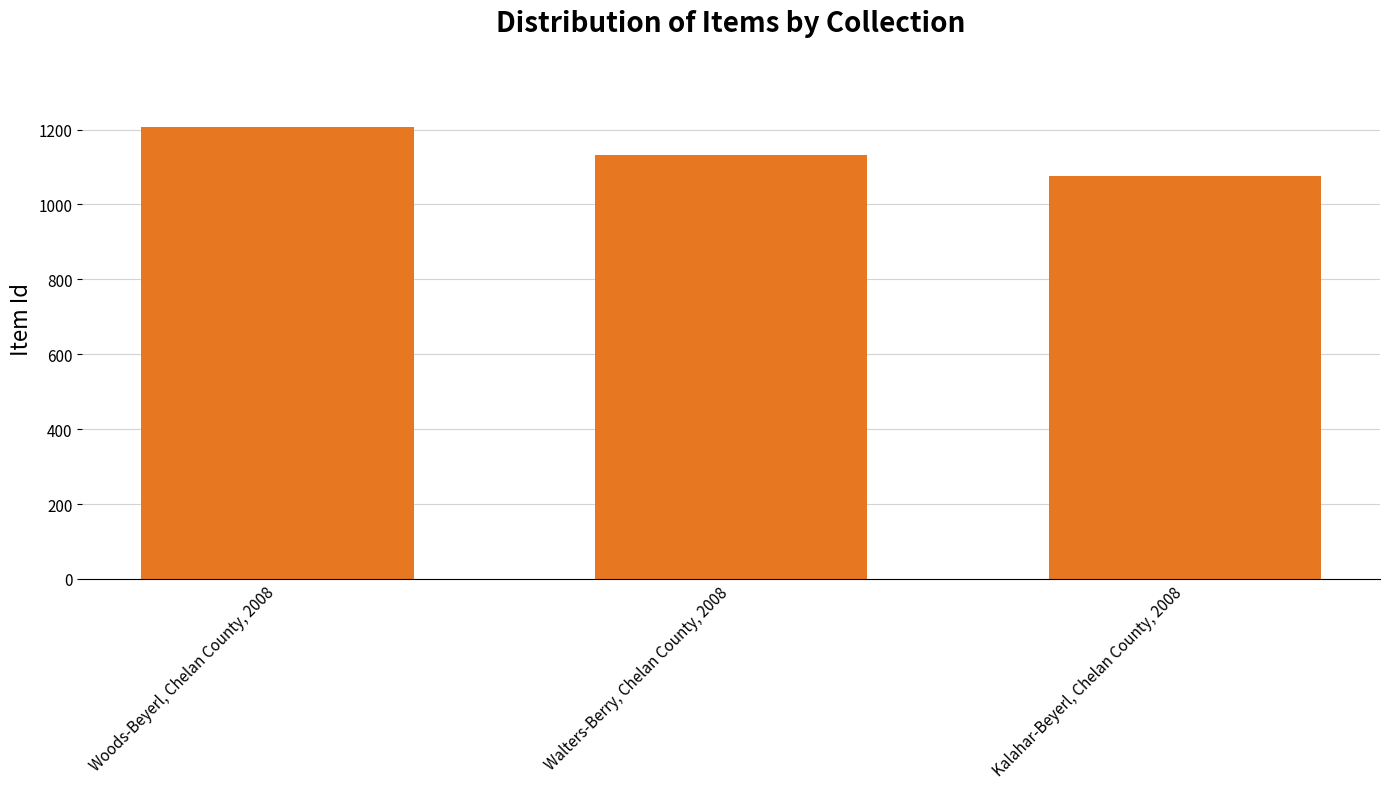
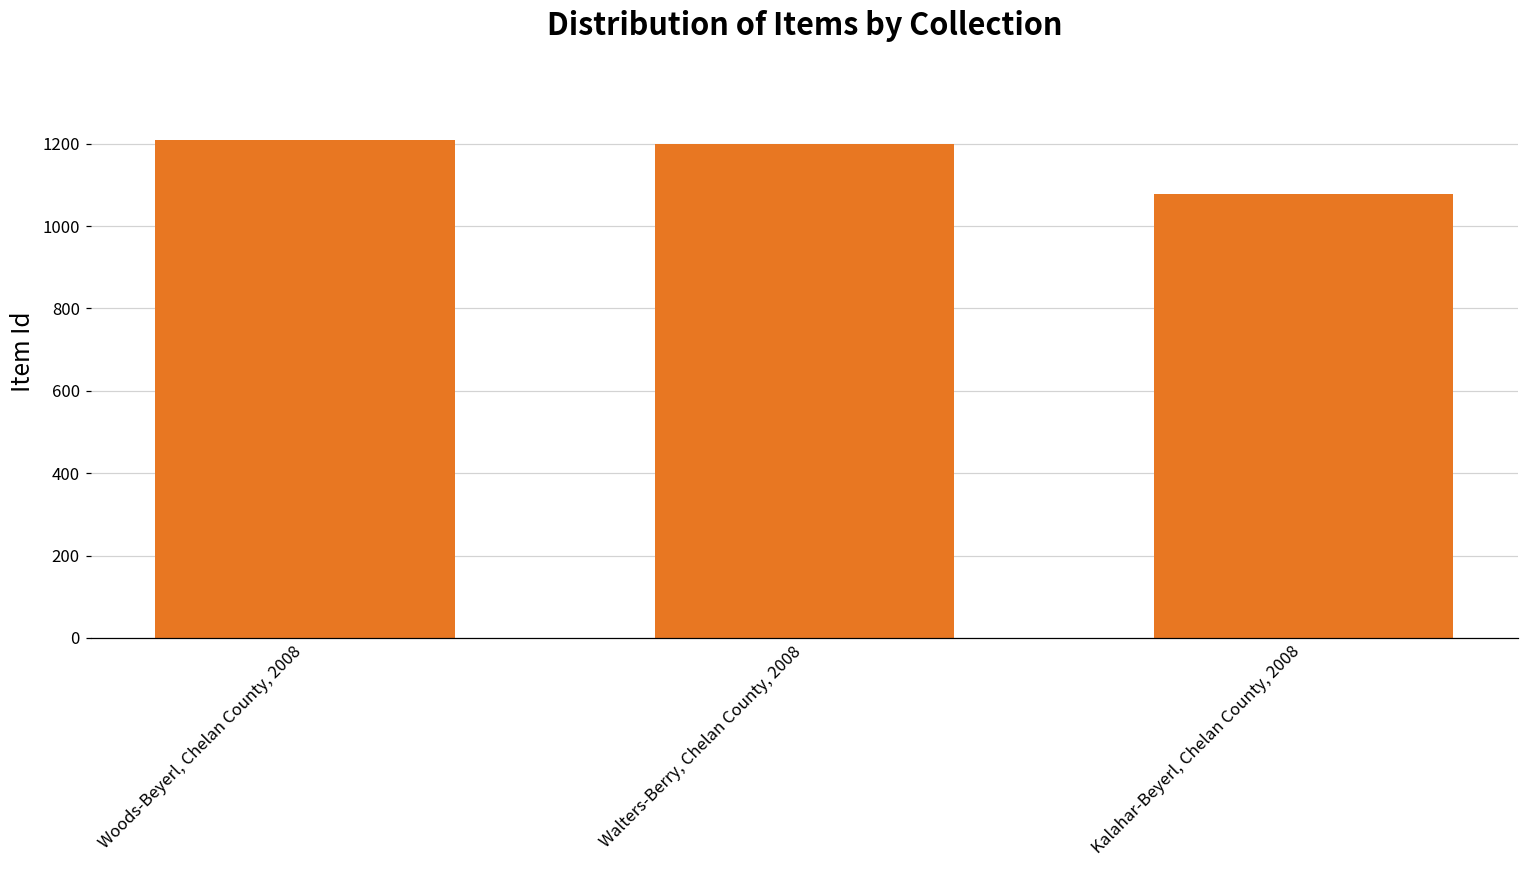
Walters-Berry, Chelan County, 2008: 1130 -> 1200
